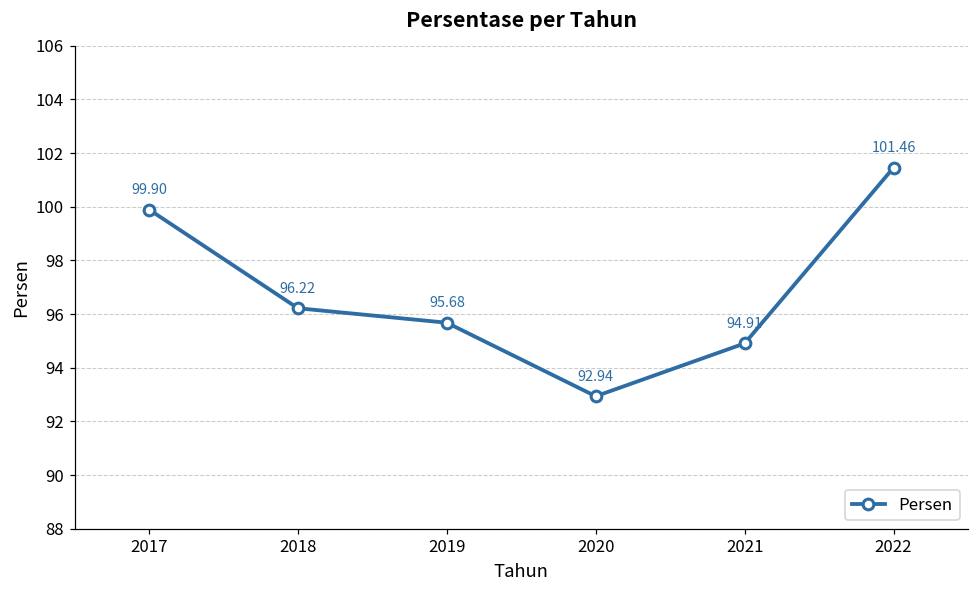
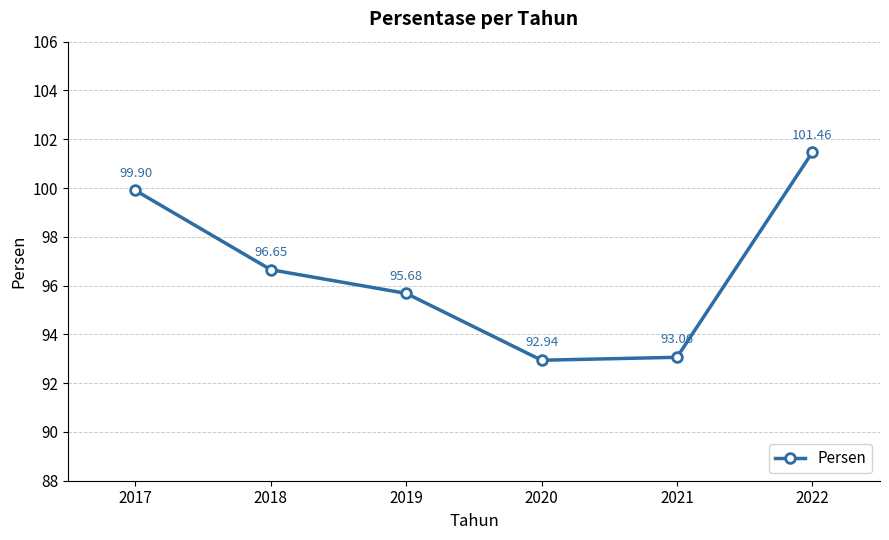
2018: 96.22 -> 96.65
2021: 94.91 -> 93.06
